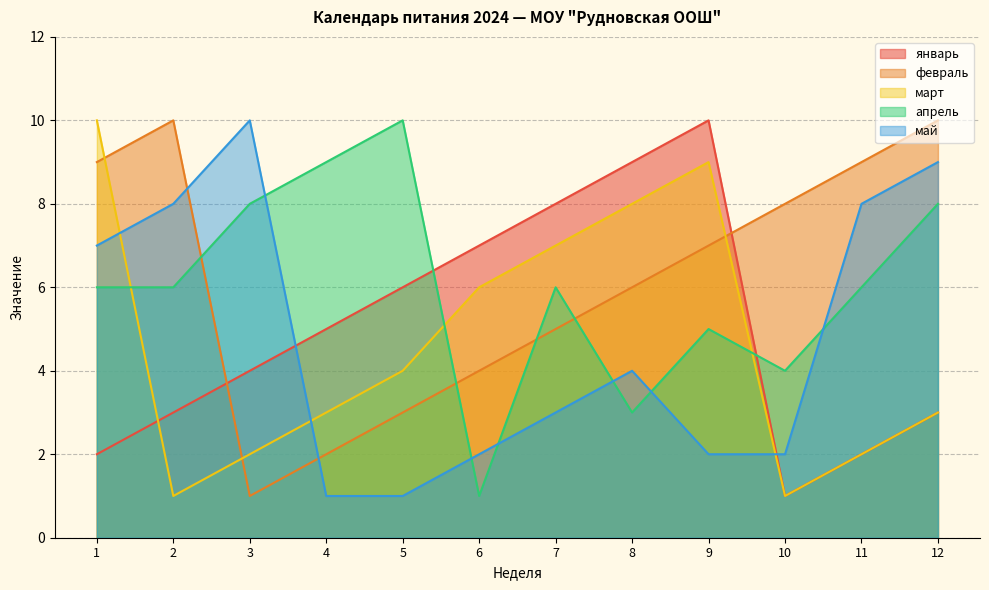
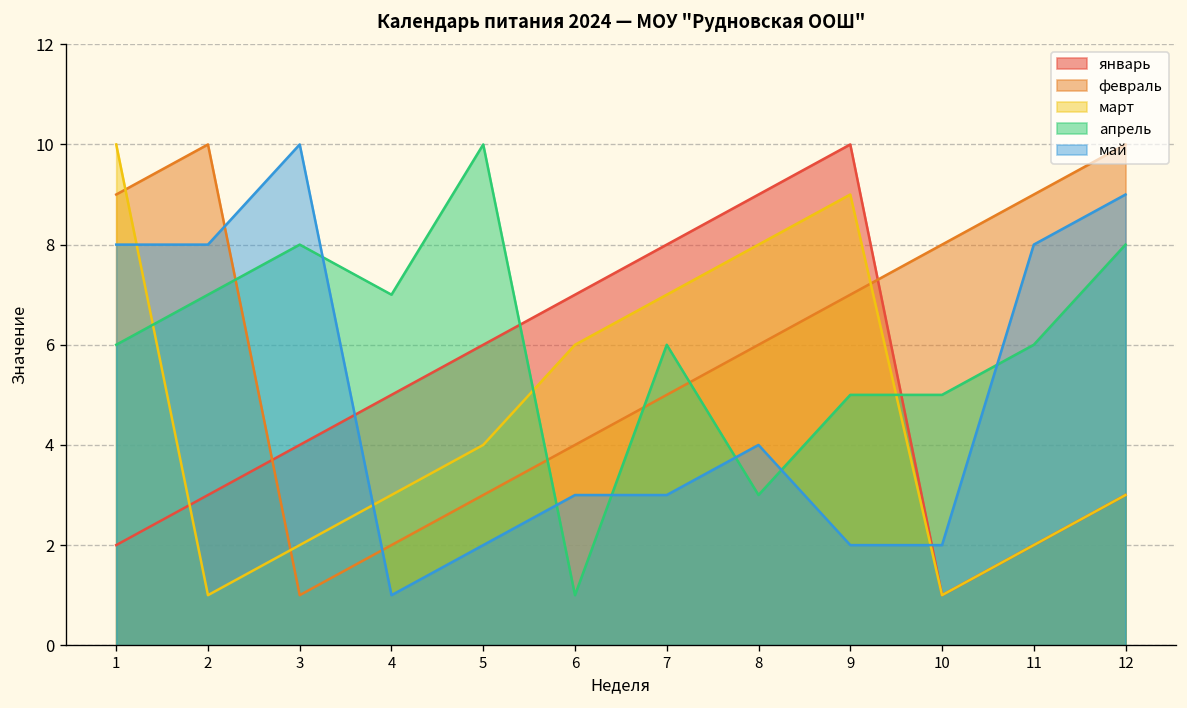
май, 1: 7 -> 8
апрель, 2: 6 -> 7
апрель, 4: 9 -> 7
май, 5: 1 -> 2
май, 6: 2 -> 3
апрель, 10: 4 -> 5
